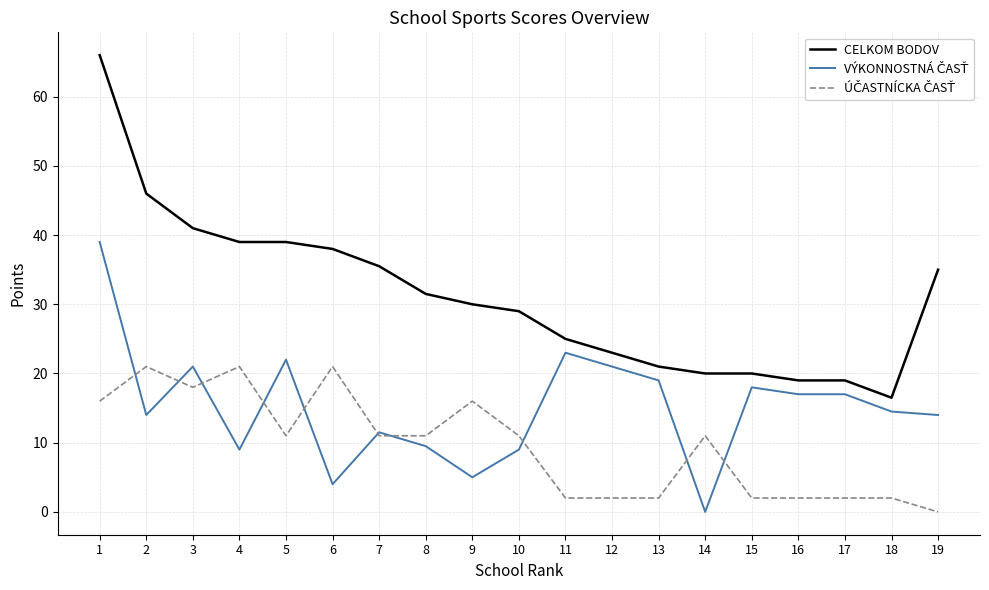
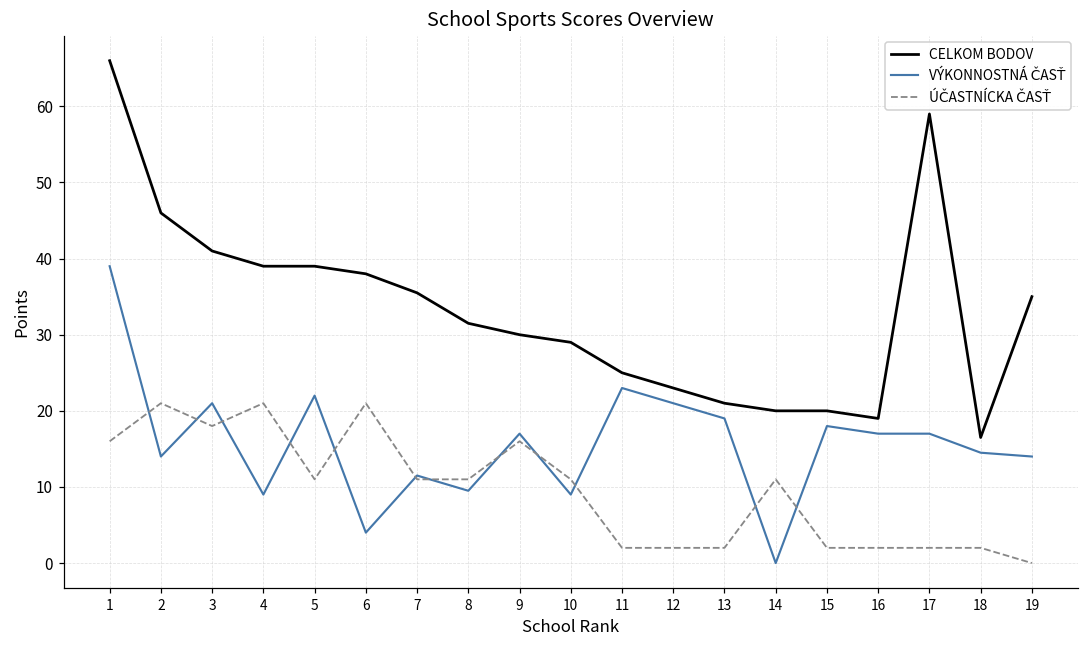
VÝKONNOSTNÁ ČASŤ, 9: 5 -> 17
CELKOM BODOV, 17: 19 -> 59
